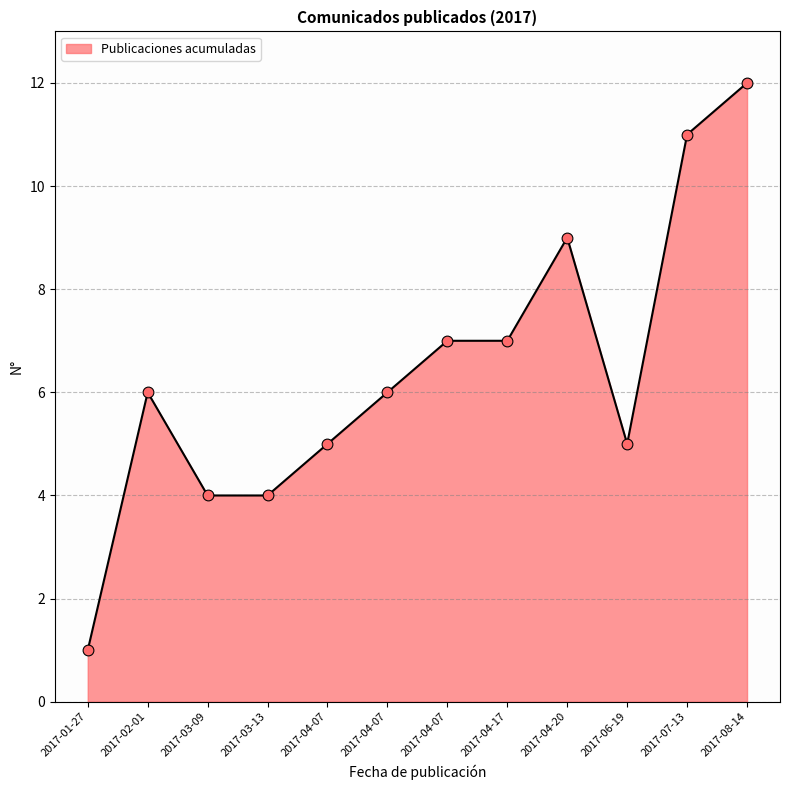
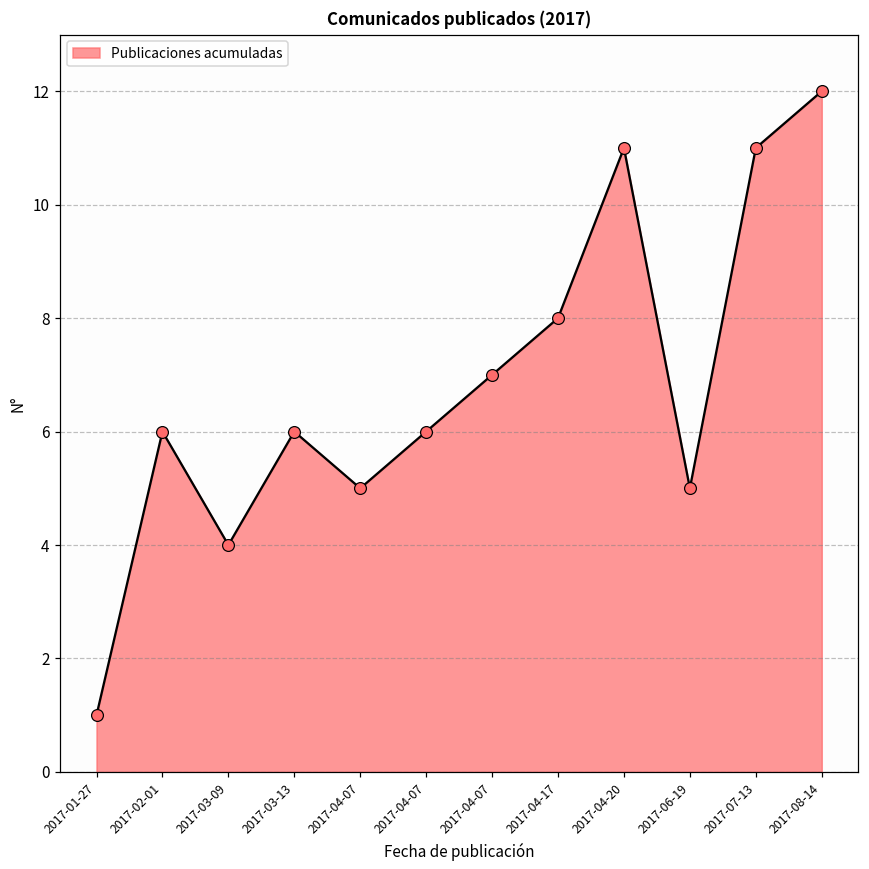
2017-03-13: 4 -> 6
2017-04-17: 7 -> 8
2017-04-20: 9 -> 11
